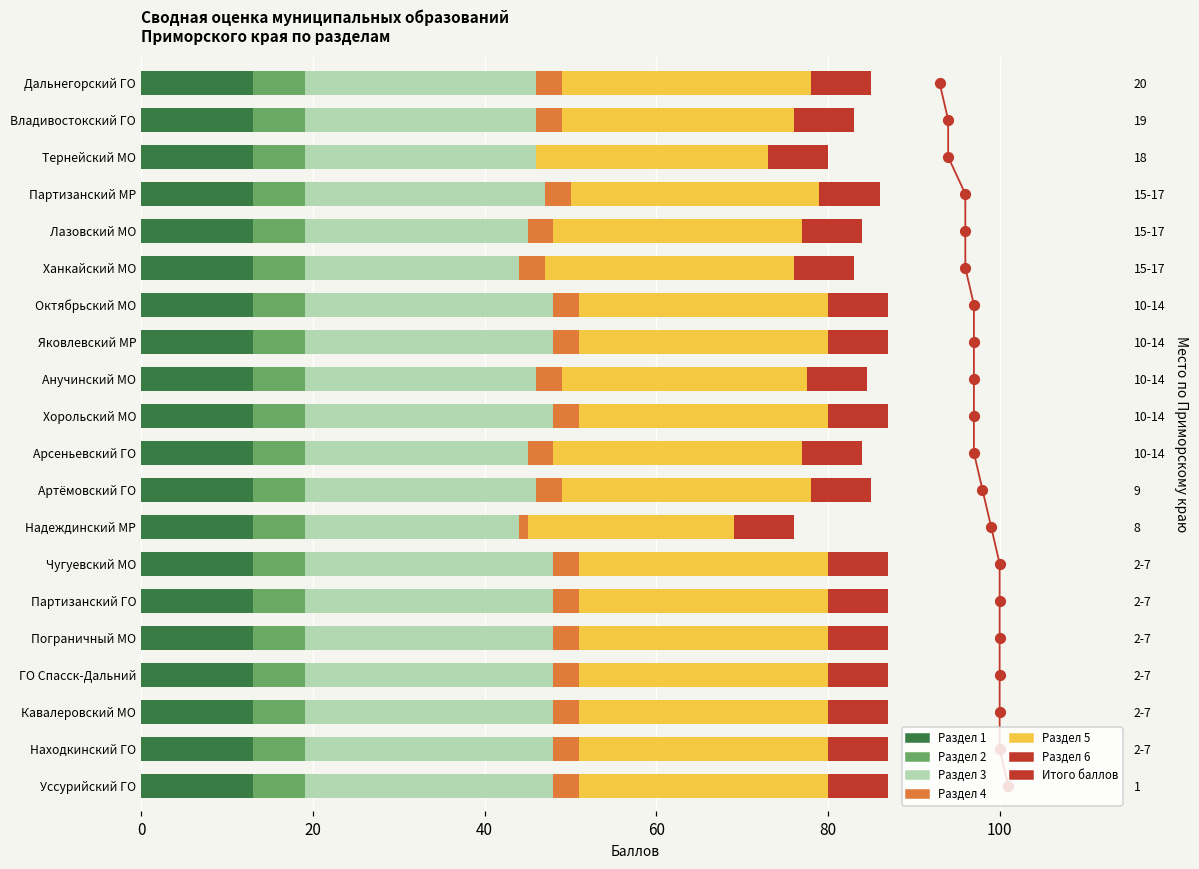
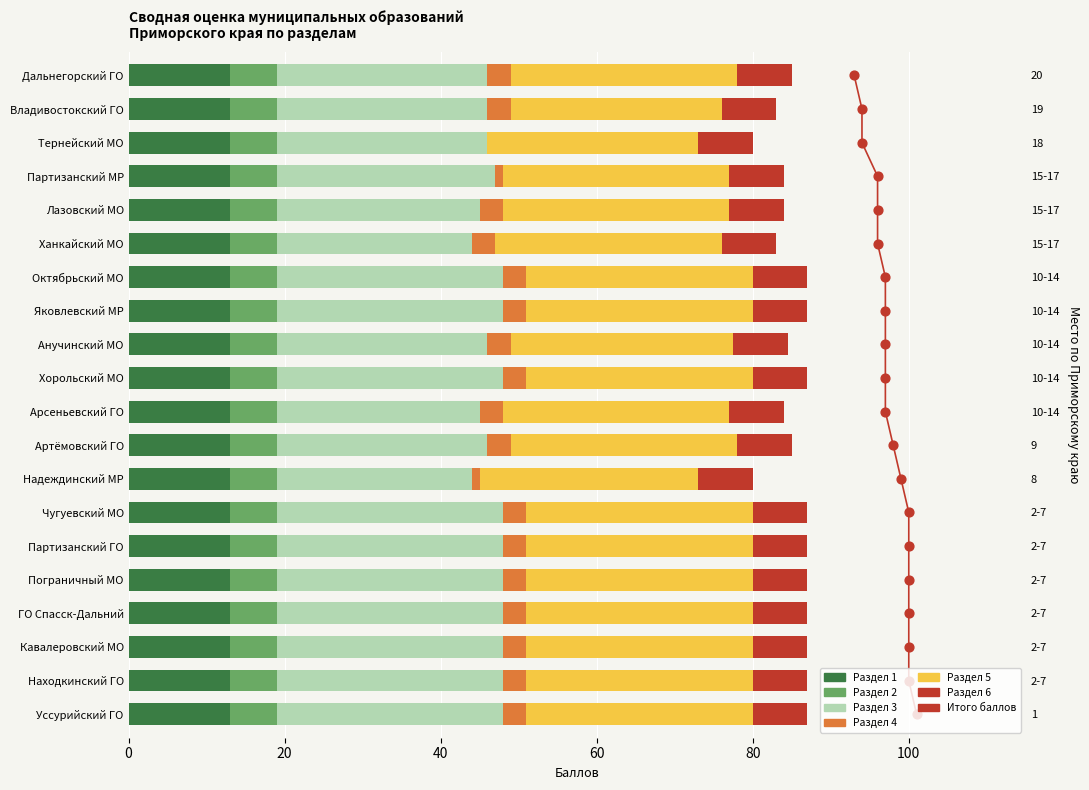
Раздел 4, Партизанский МР: 3 -> 1
Раздел 5, Надеждинский МР: 24 -> 28
